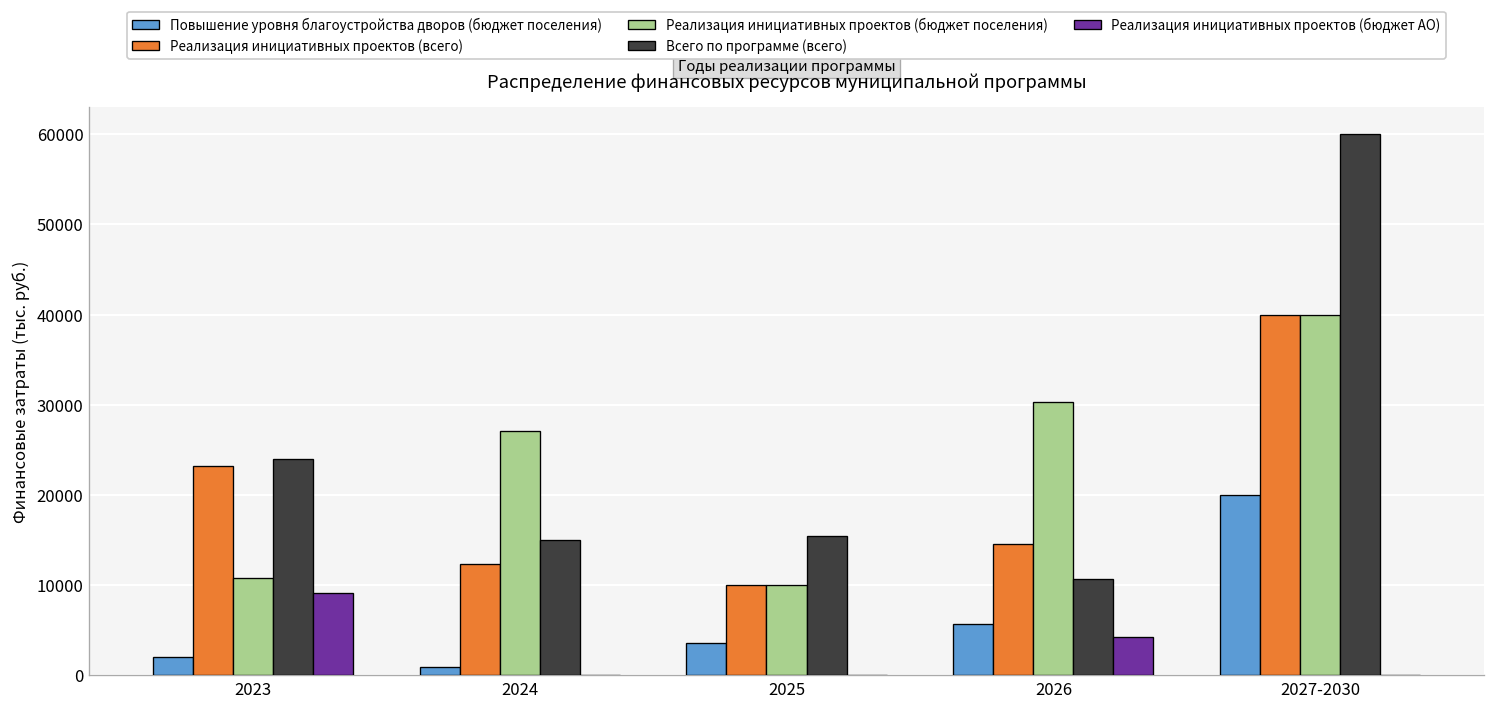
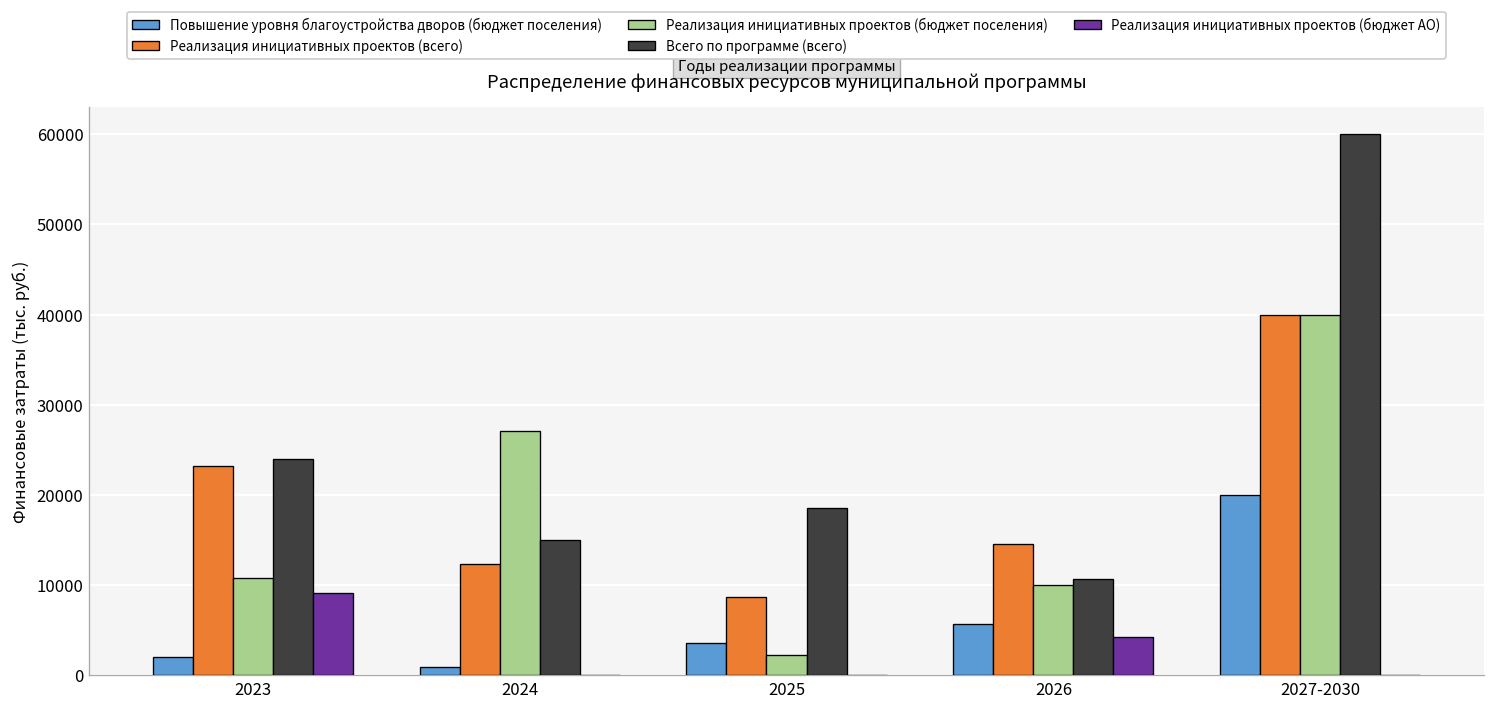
Реализация инициативных проектов (всего), 2025: 10000 -> 9000
Реализация инициативных проектов (бюджет поселения), 2025: 10000 -> 2000
Всего по программе (всего), 2025: 16000 -> 19000
Реализация инициативных проектов (бюджет поселения), 2026: 30000 -> 10000
